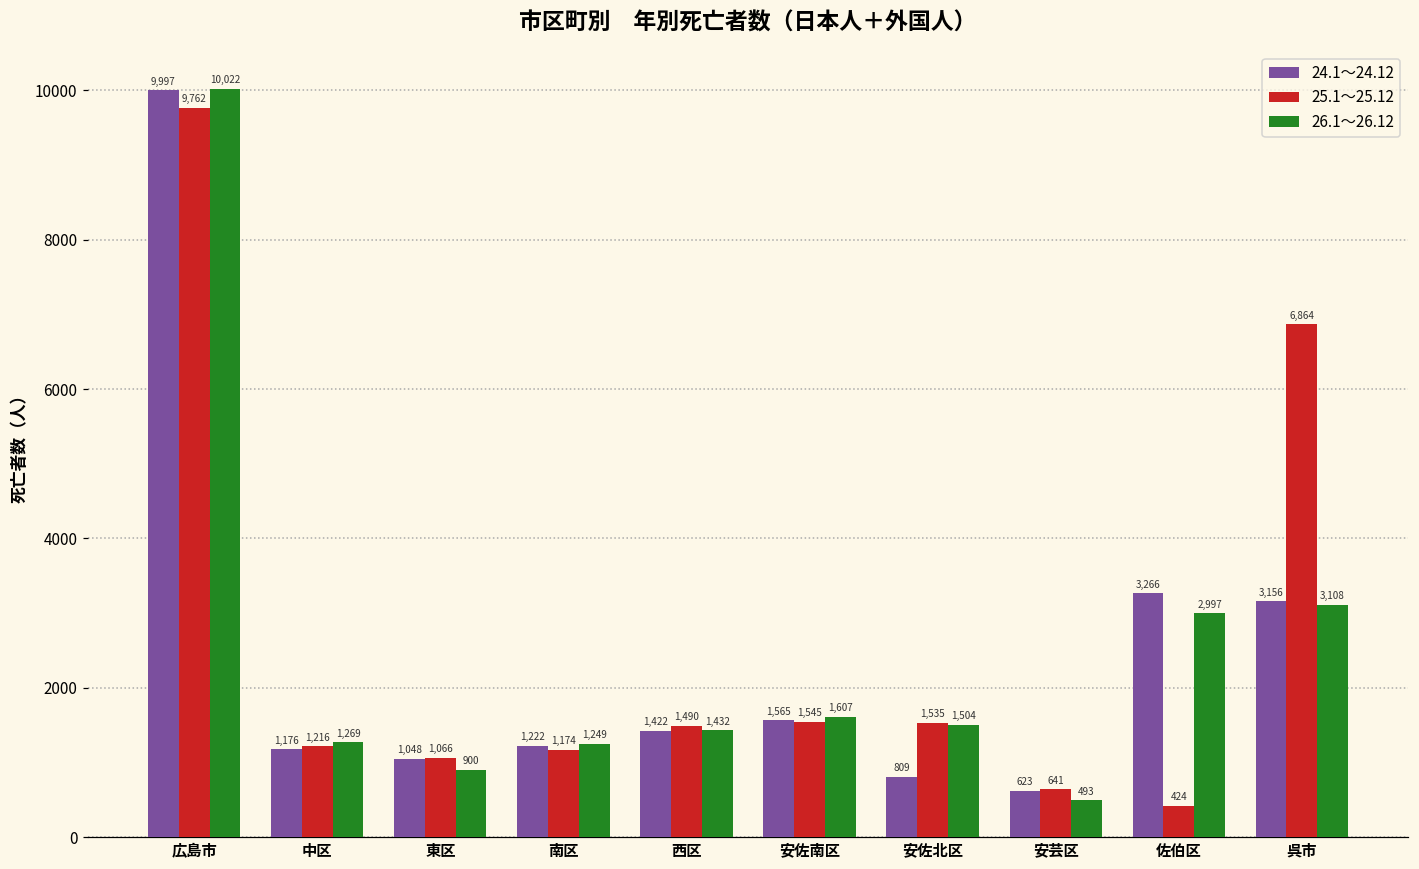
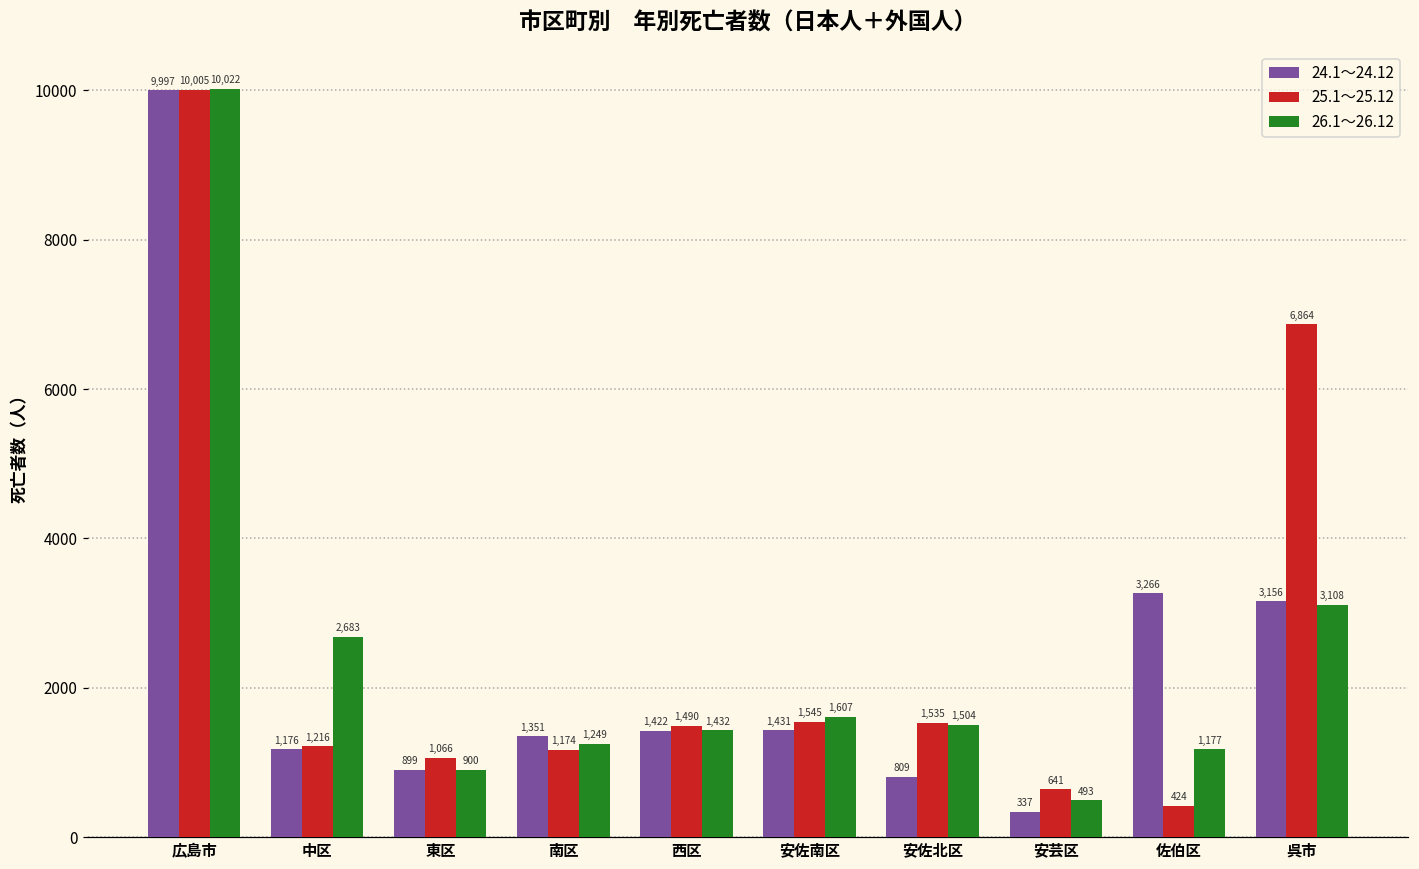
25.1～25.12, 広島市: 9,762 -> 10,005
26.1～26.12, 中区: 1,269 -> 2,683
24.1～24.12, 東区: 1,048 -> 899
24.1～24.12, 南区: 1,222 -> 1,351
24.1～24.12, 安佐南区: 1,565 -> 1,431
24.1～24.12, 安芸区: 623 -> 337
26.1～26.12, 佐伯区: 2,997 -> 1,177
